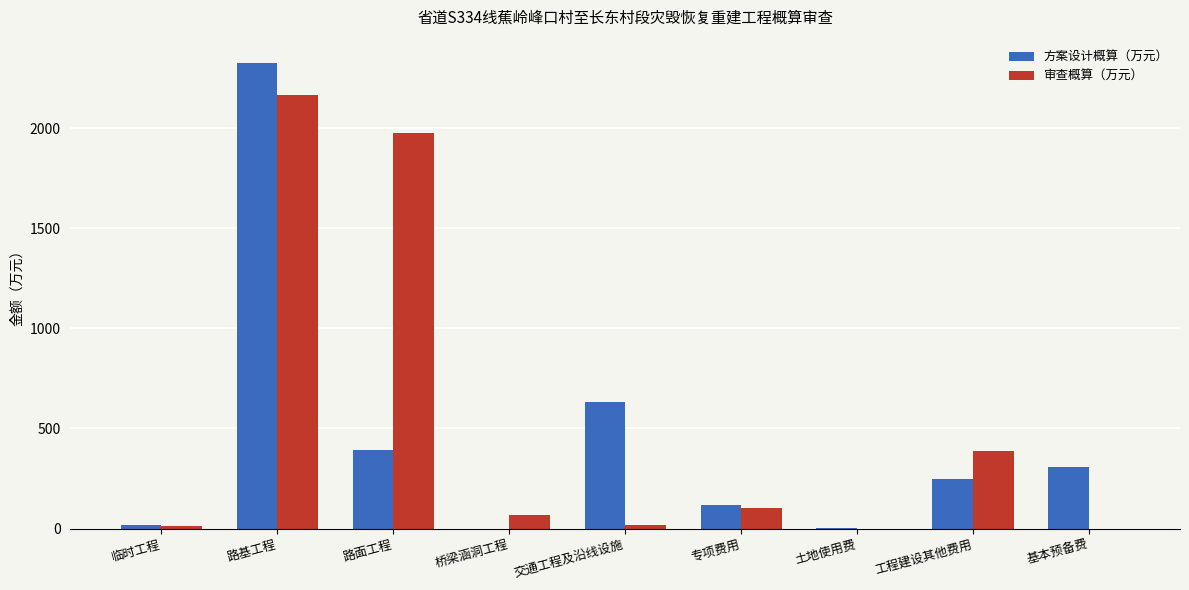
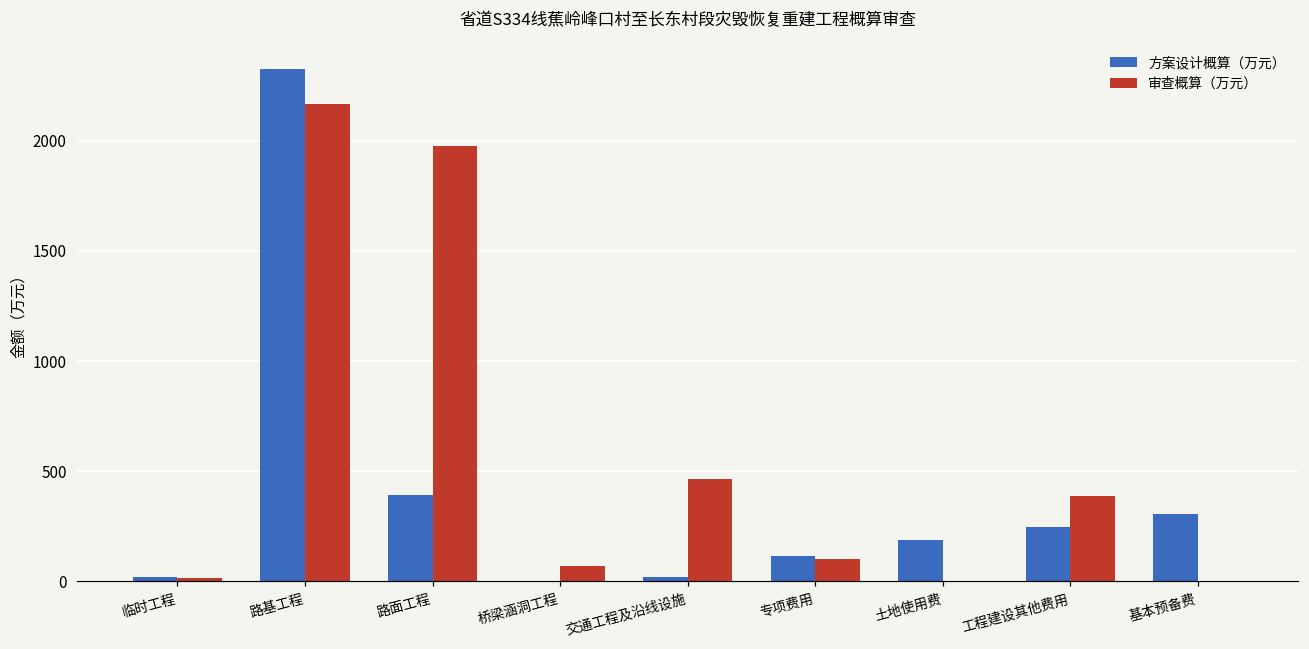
方案设计概算（万元）, 交通工程及沿线设施: 630 -> 20
审查概算（万元）, 交通工程及沿线设施: 20 -> 460
方案设计概算（万元）, 土地使用费: 0 -> 190
